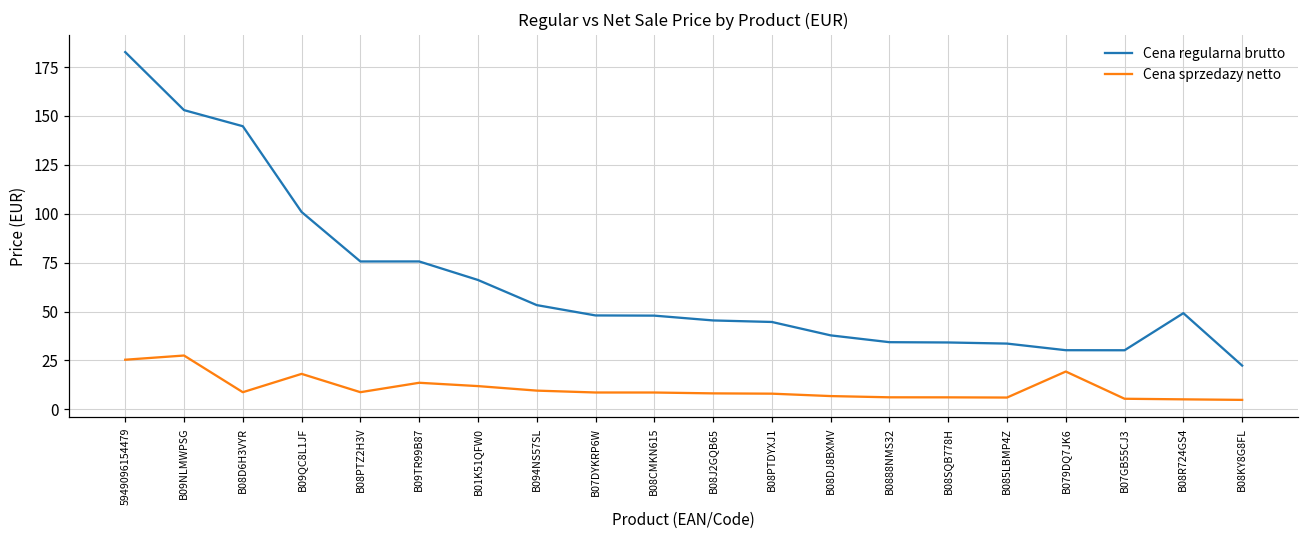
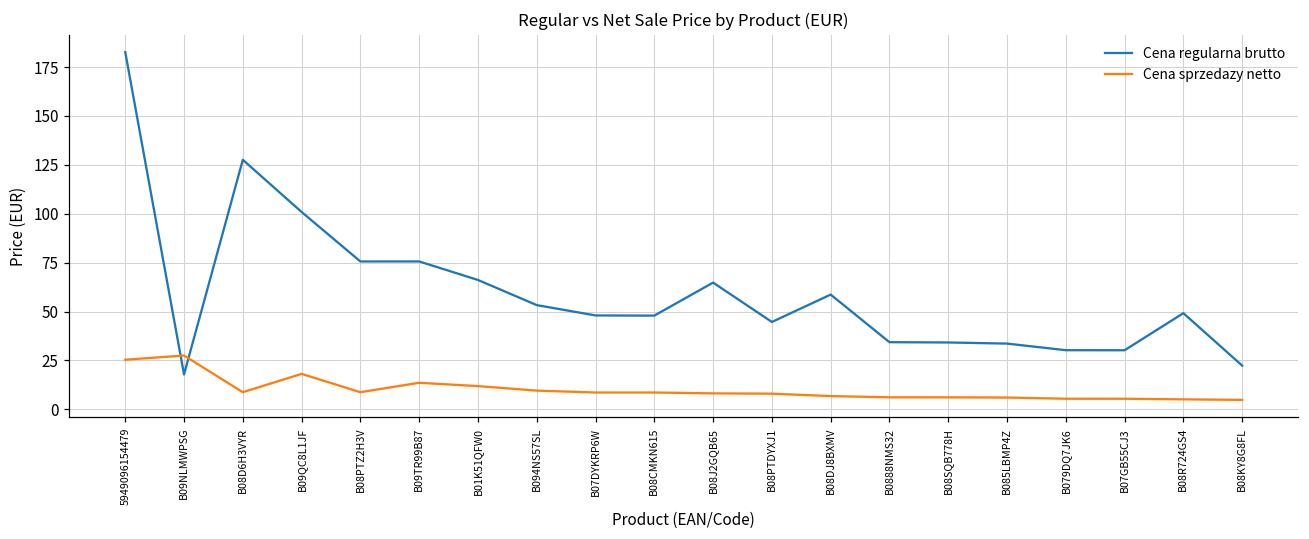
Cena regularna brutto, B09NLMWPSG: 153 -> 18
Cena regularna brutto, B08D6H3VYR: 145 -> 128
Cena regularna brutto, B08J2GQB65: 45 -> 65
Cena regularna brutto, B08DJ8BXMV: 38 -> 59
Cena sprzedazy netto, B079DQ7JK6: 19 -> 5
